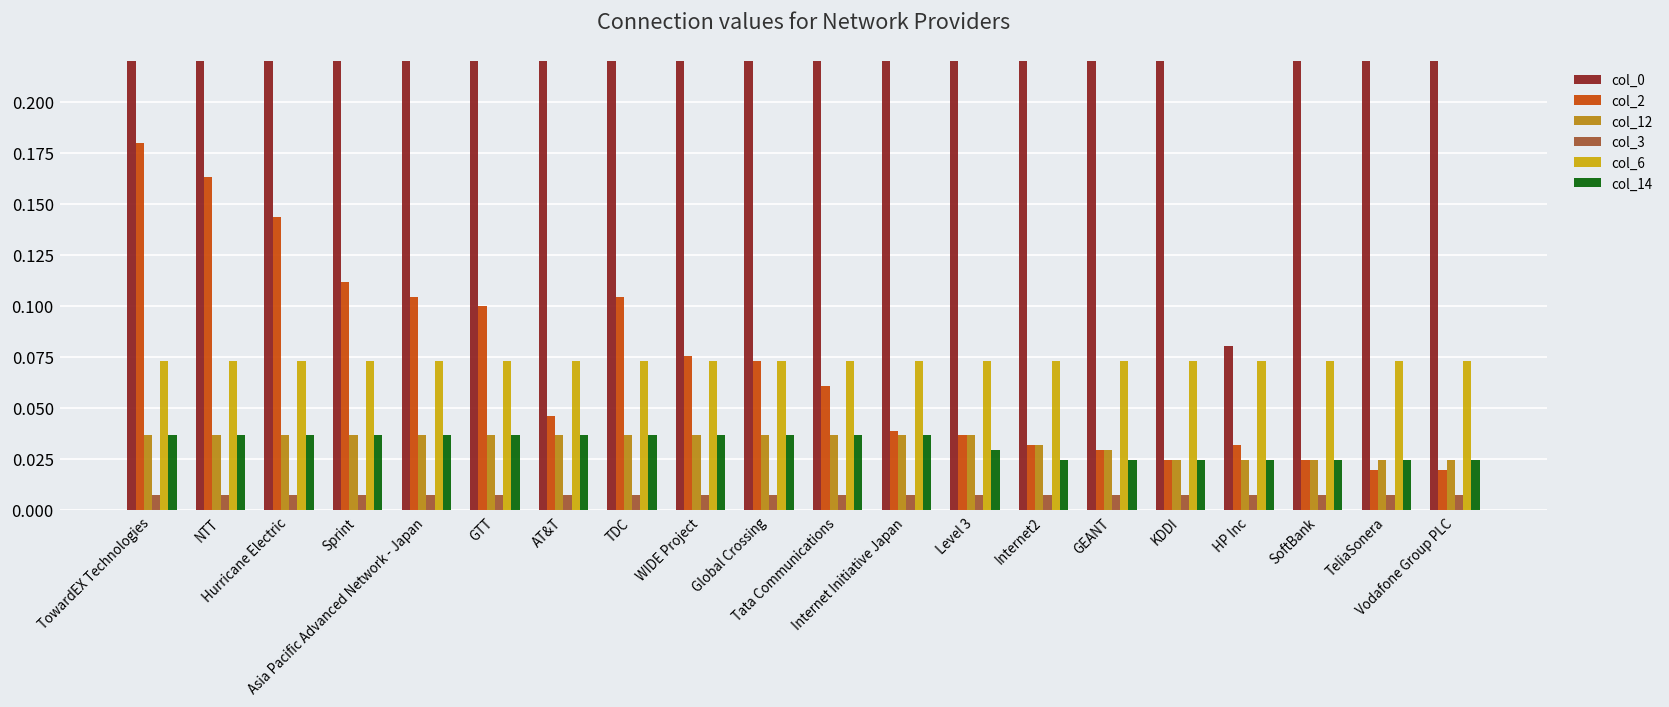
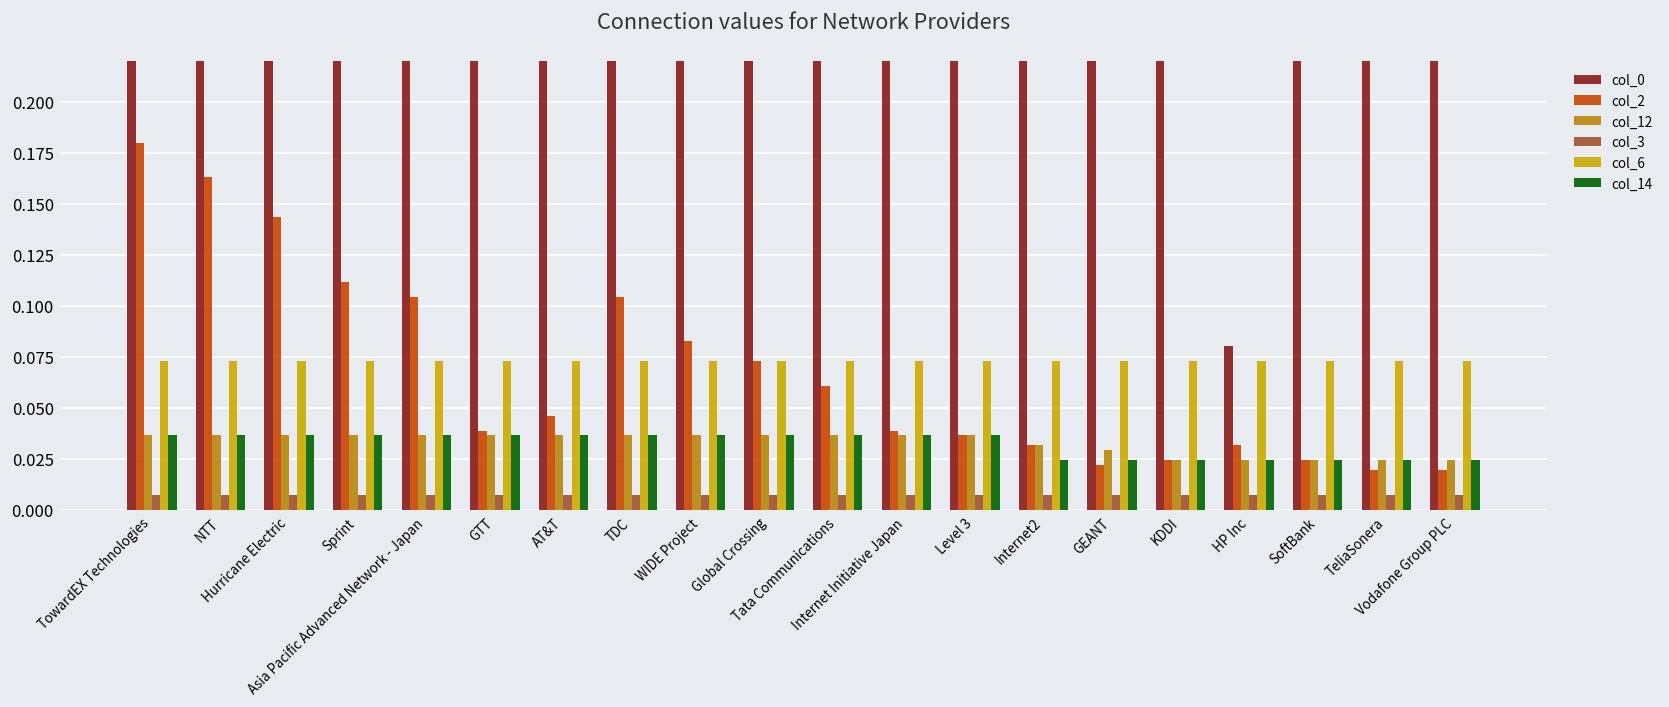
col_2, GTT: 0.100 -> 0.039
col_2, WIDE Project: 0.075 -> 0.083
col_14, Level 3: 0.029 -> 0.036
col_2, GEANT: 0.029 -> 0.022
